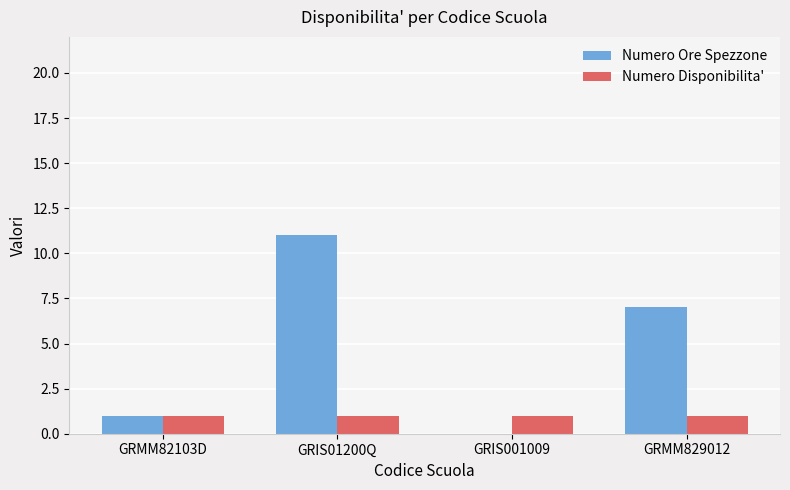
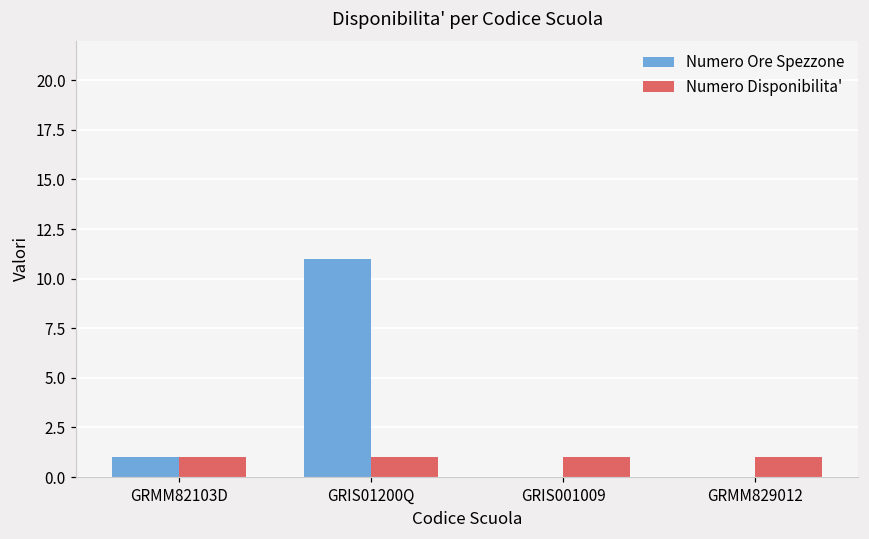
Numero Ore Spezzone, GRMM829012: 7 -> 0
